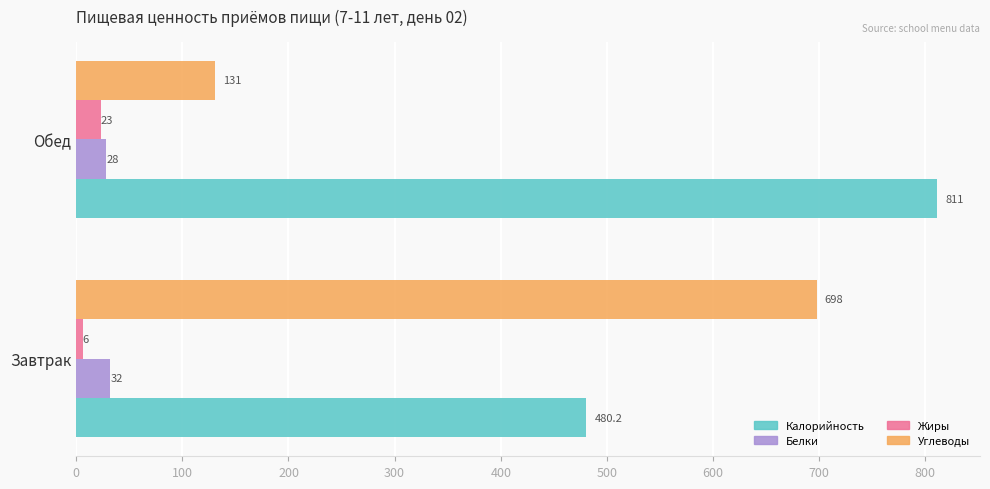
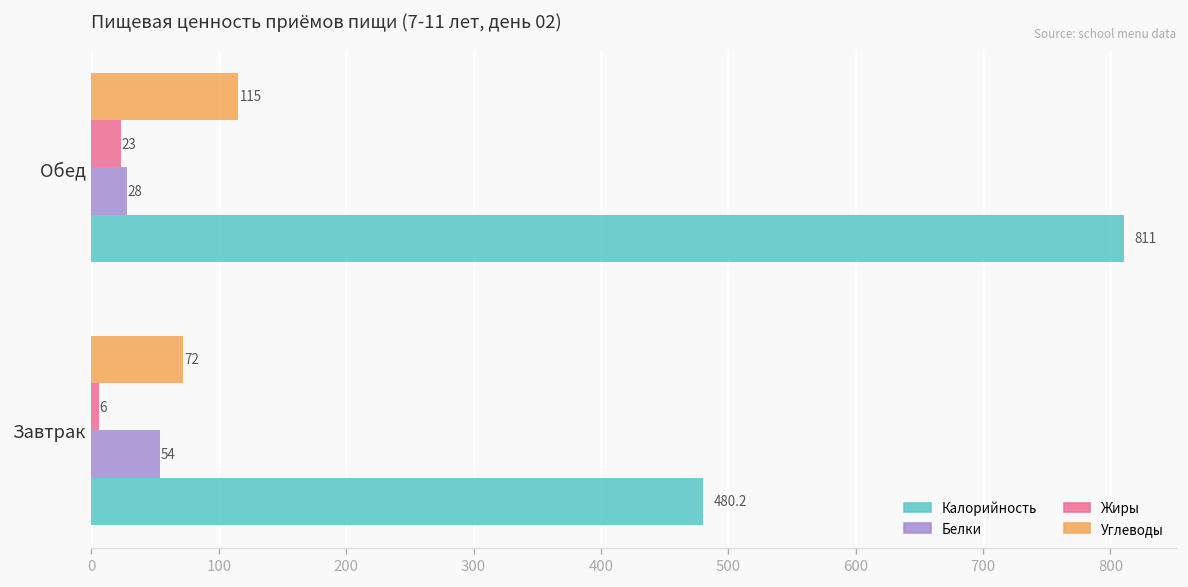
Углеводы, Обед: 131 -> 115
Углеводы, Завтрак: 698 -> 72
Белки, Завтрак: 32 -> 54
